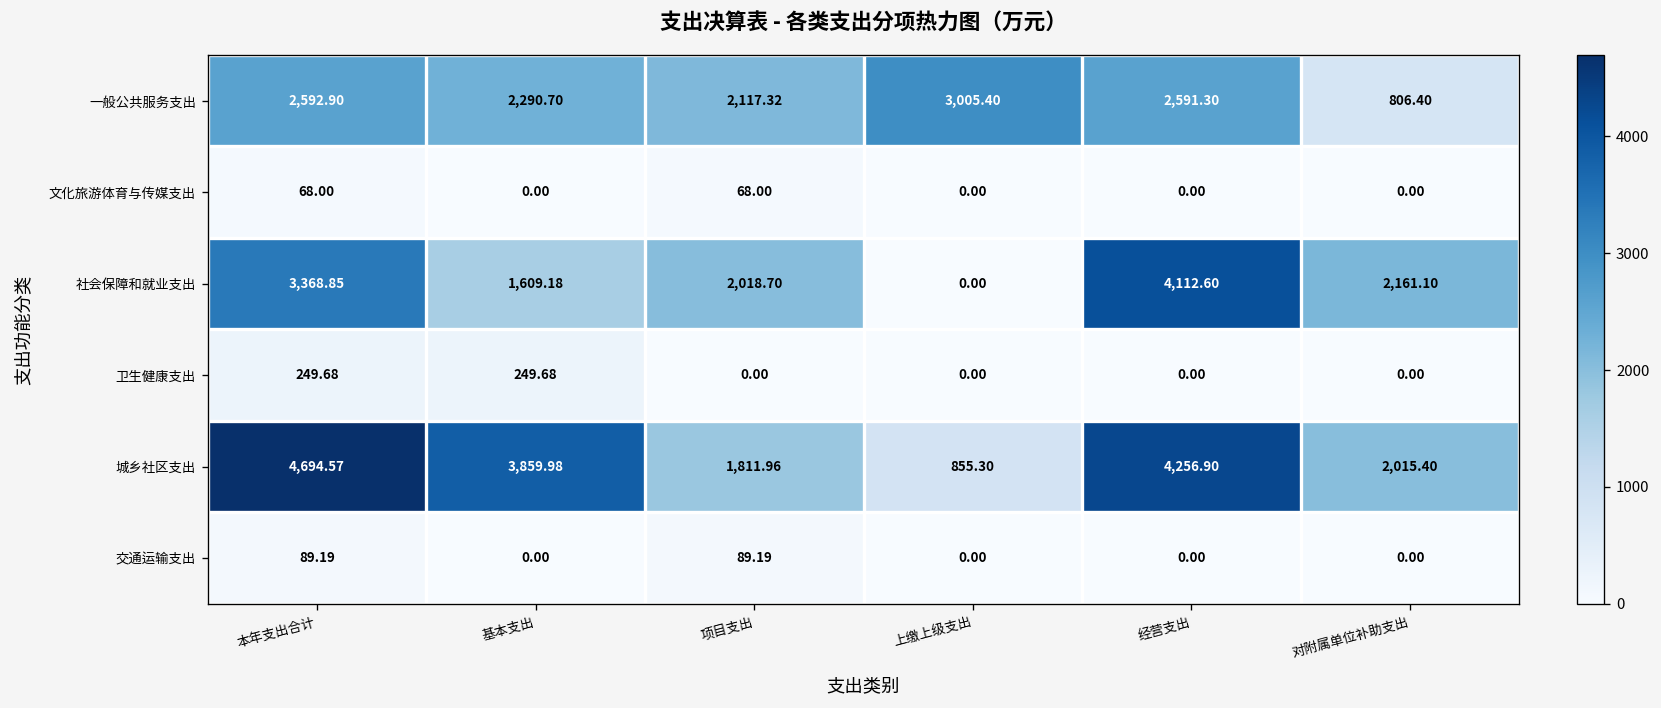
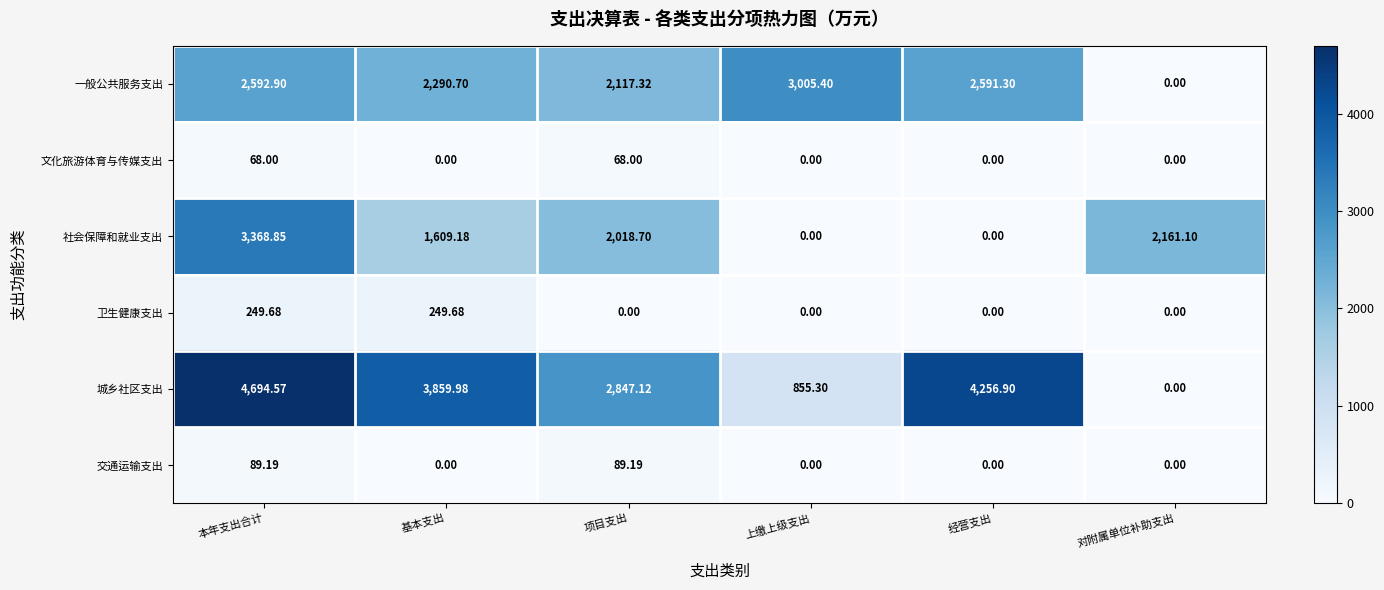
一般公共服务支出, 对附属单位补助支出: 806.40 -> 0.00
社会保障和就业支出, 经营支出: 4,112.60 -> 0.00
城乡社区支出, 项目支出: 1,811.96 -> 2,847.12
城乡社区支出, 对附属单位补助支出: 2,015.40 -> 0.00
